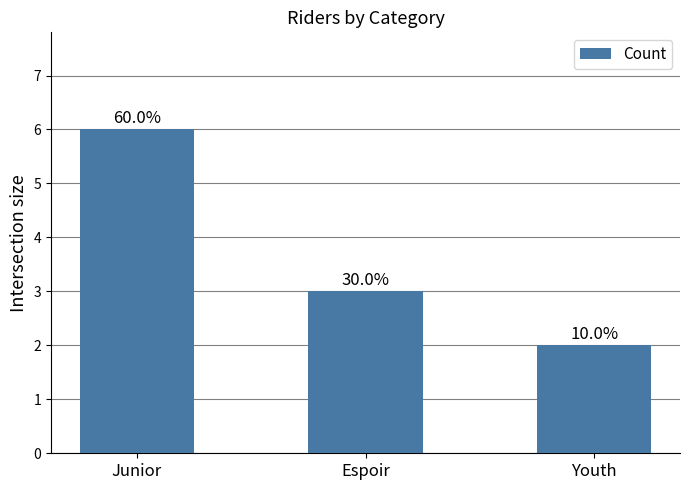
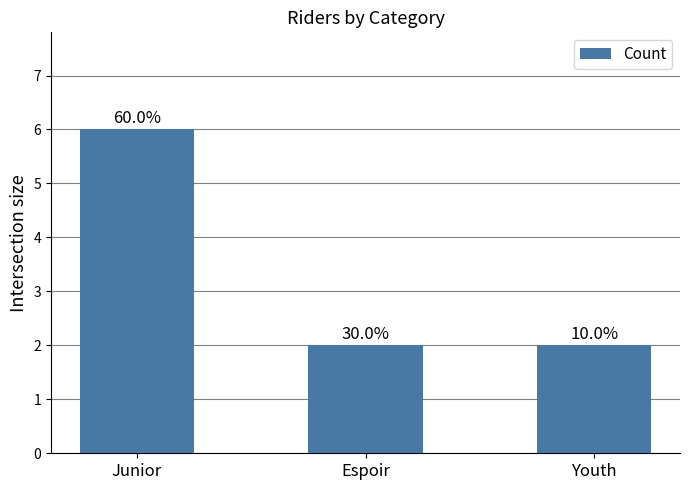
Espoir: 3 -> 2
